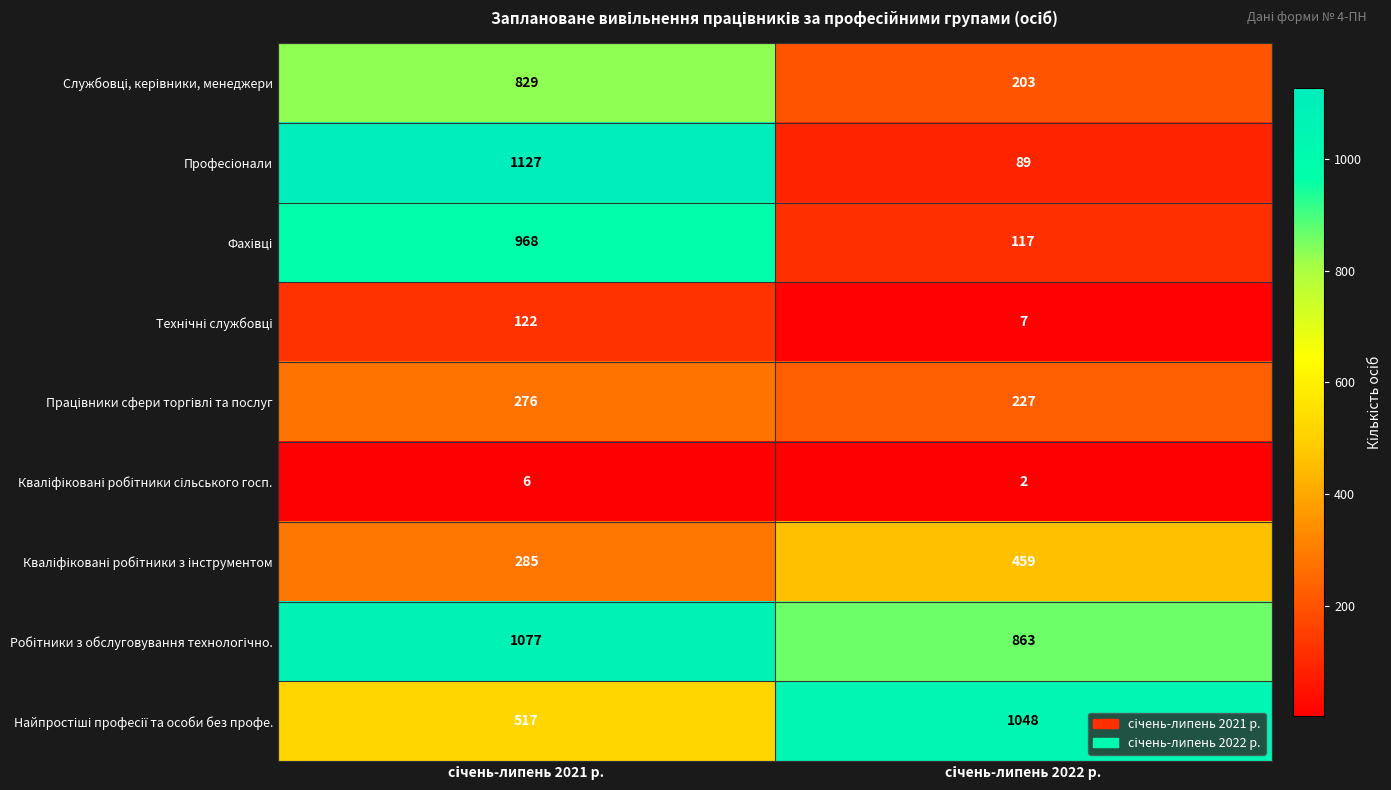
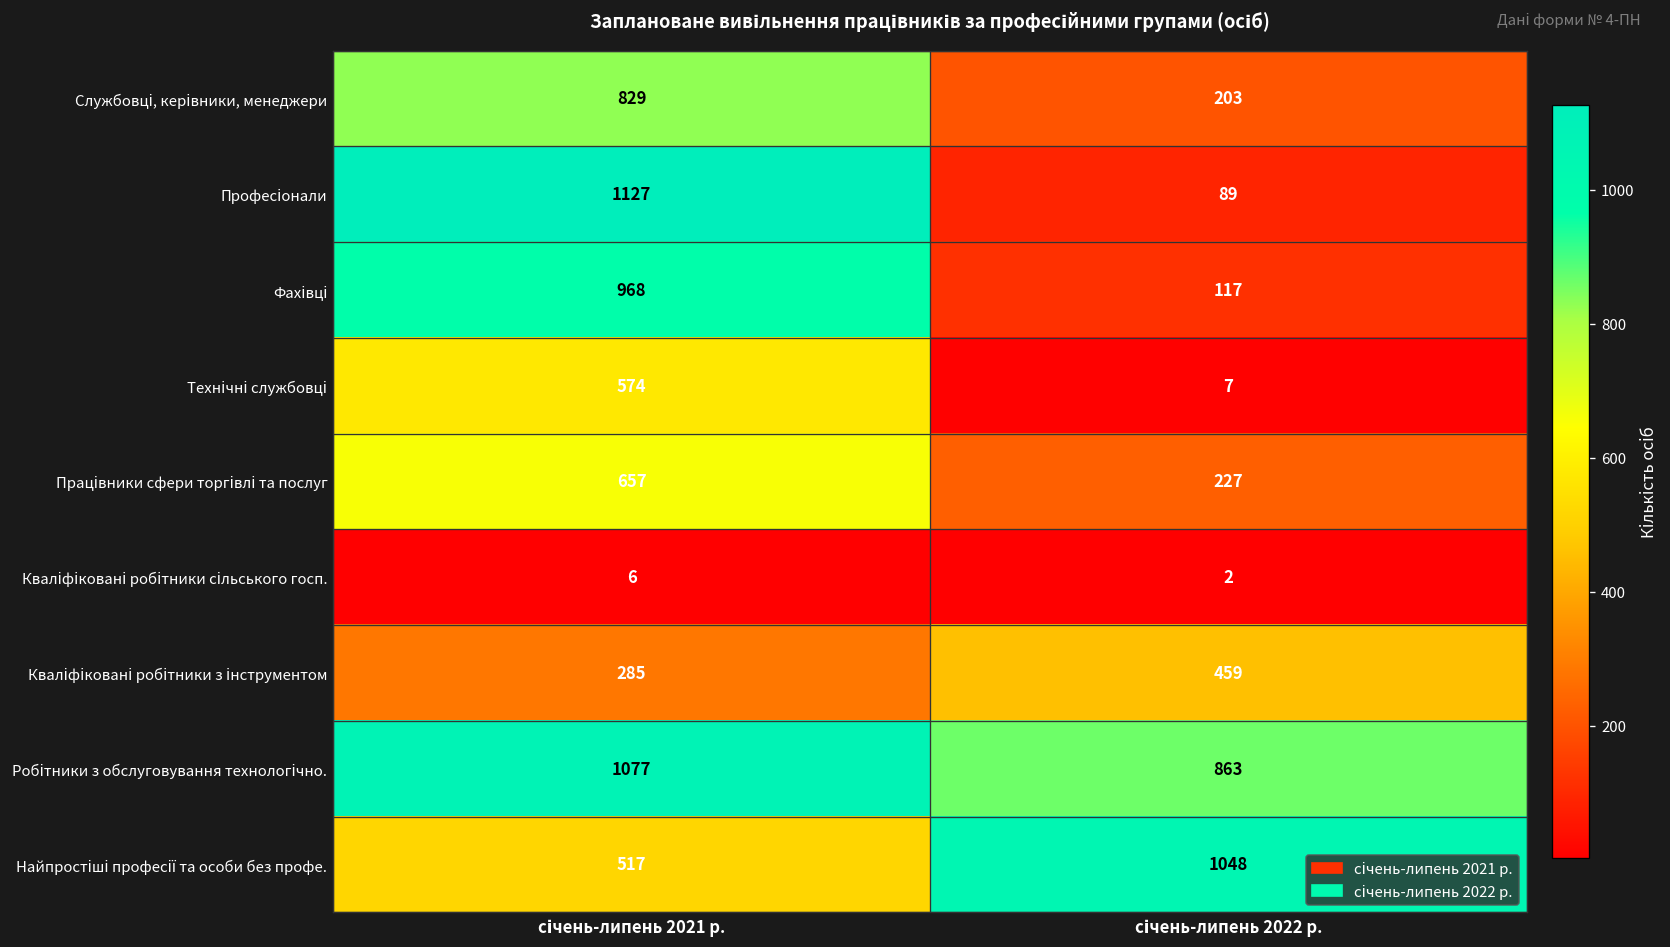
Технічні службовці, січень-липень 2021 р.: 122 -> 574
Працівники сфери торгівлі та послуг, січень-липень 2021 р.: 276 -> 657
